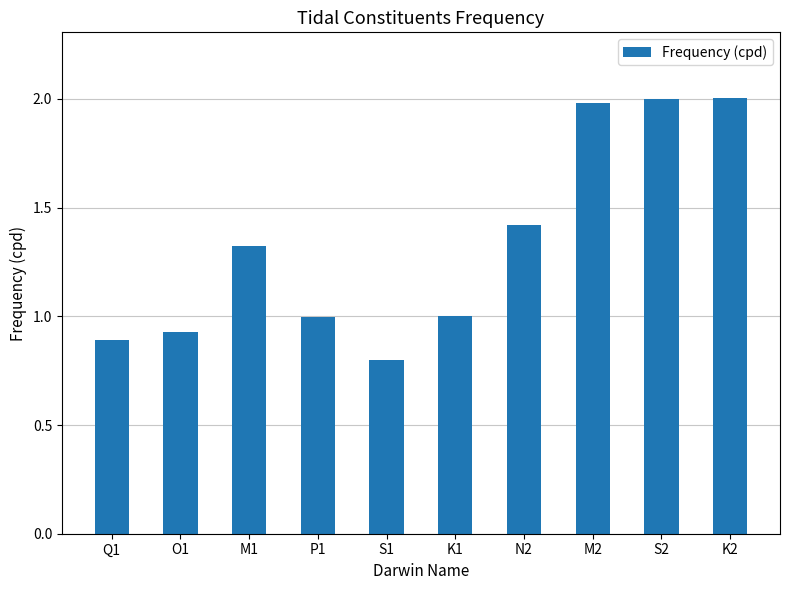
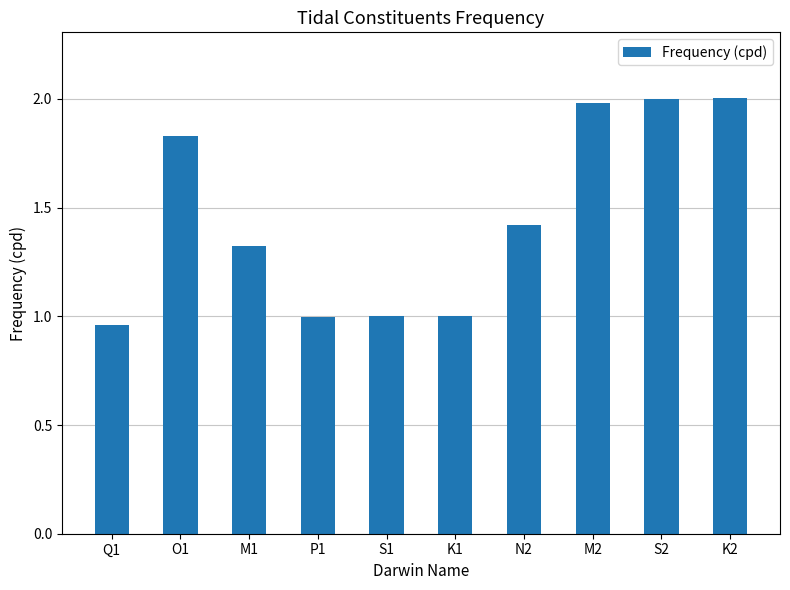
Q1: 0.89 -> 0.96
O1: 0.93 -> 1.83
S1: 0.8 -> 1.0
